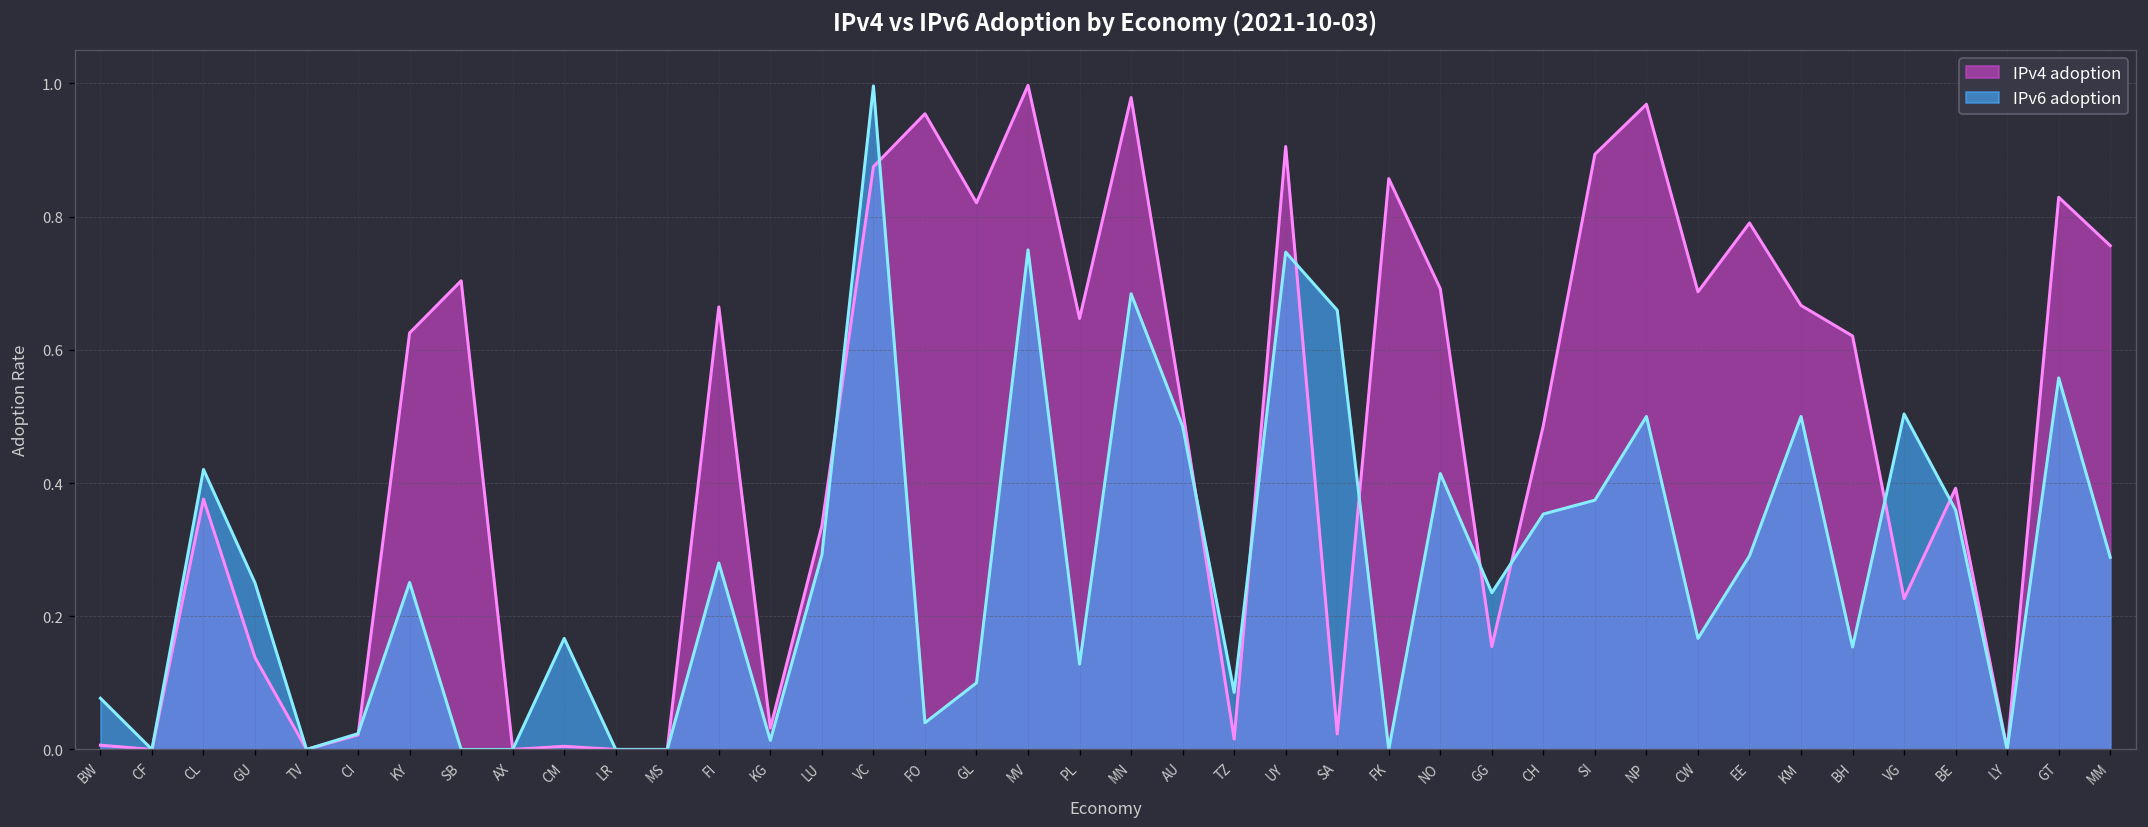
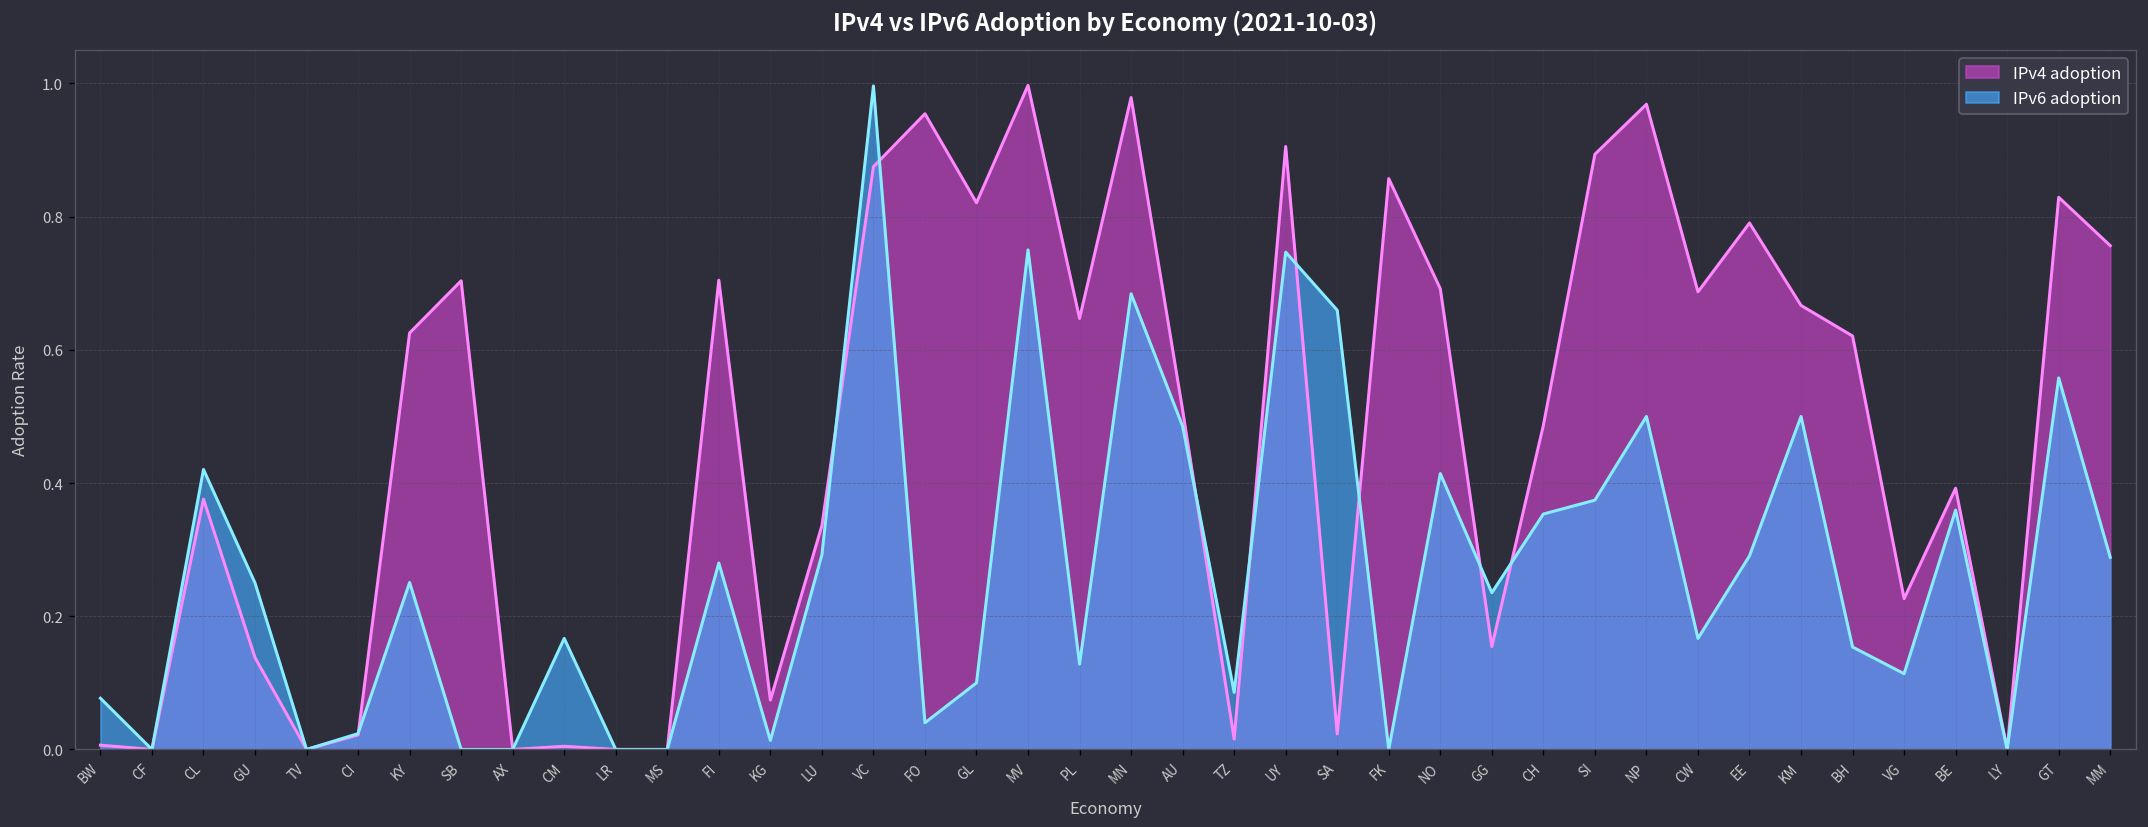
IPv4 adoption, FI: 0.66 -> 0.70
IPv4 adoption, KG: 0.03 -> 0.07
IPv6 adoption, VG: 0.50 -> 0.11
